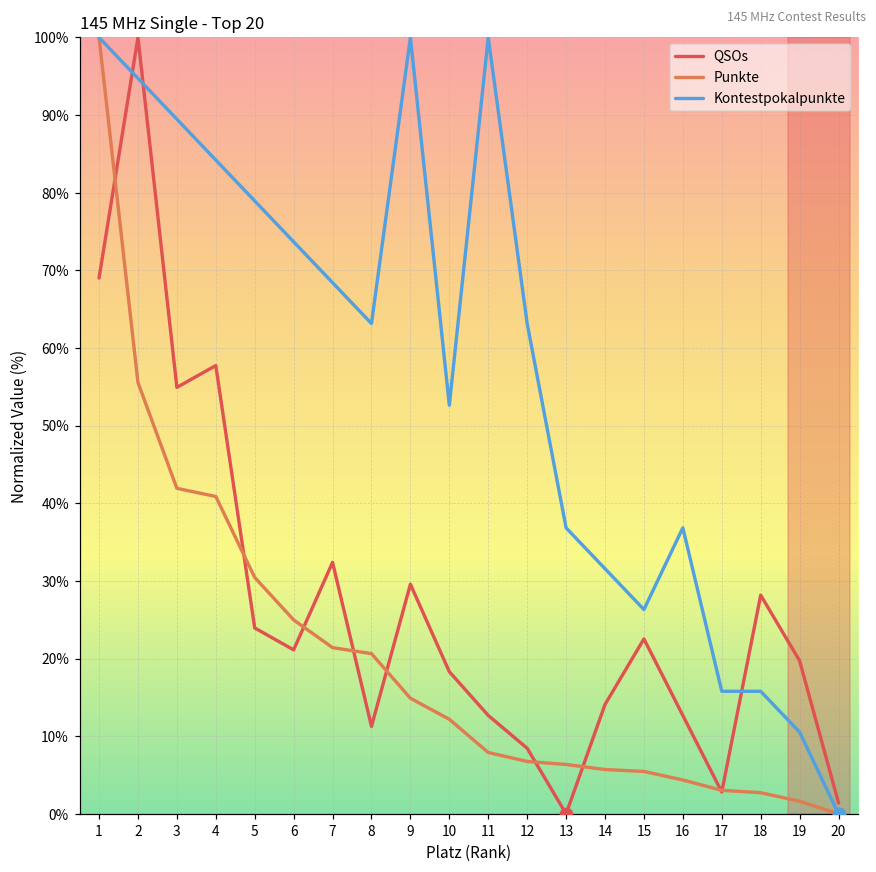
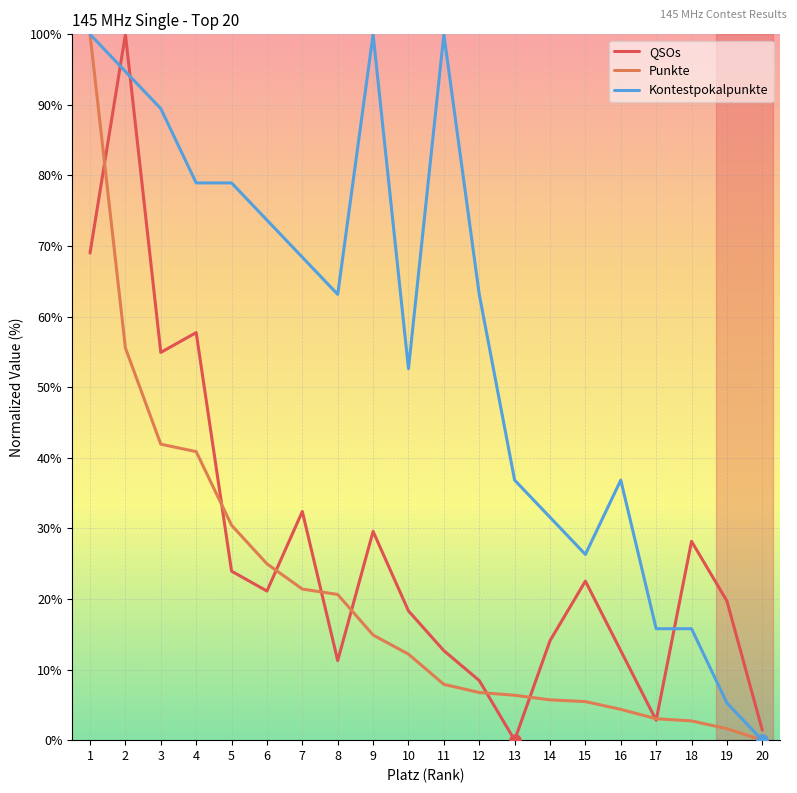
Kontestpokalpunkte, 4: 84% -> 79%
Kontestpokalpunkte, 19: 11% -> 5%
